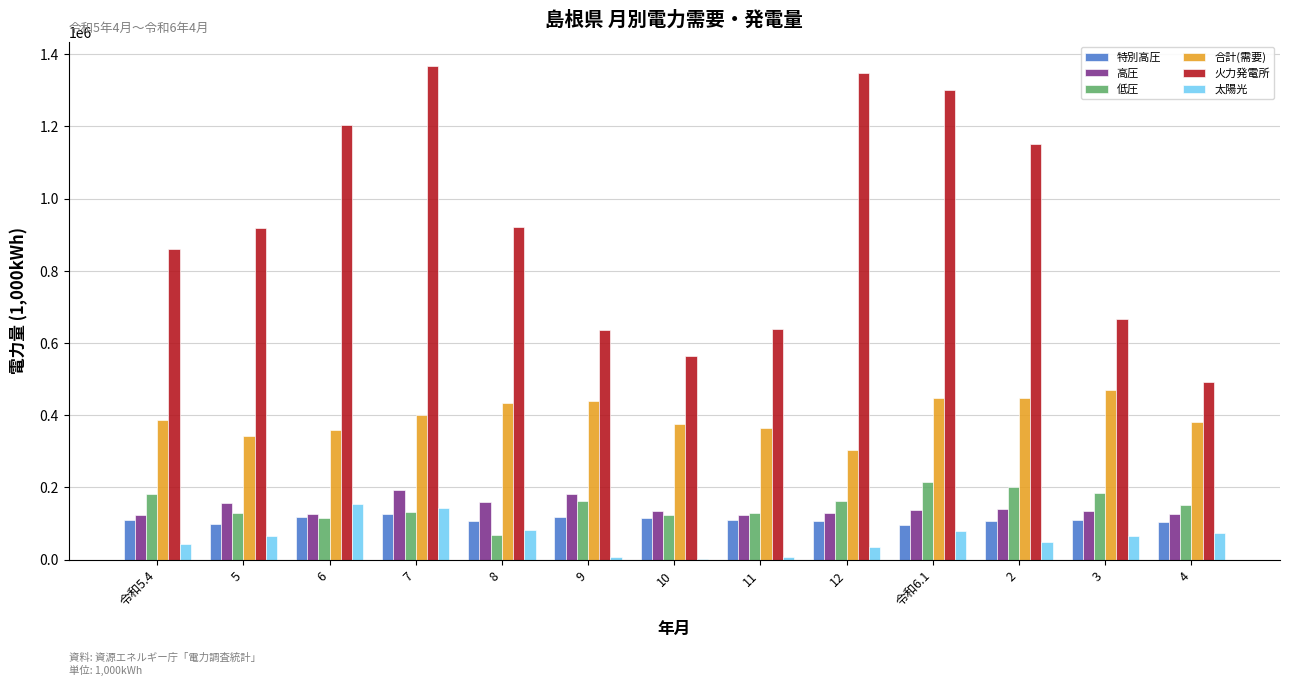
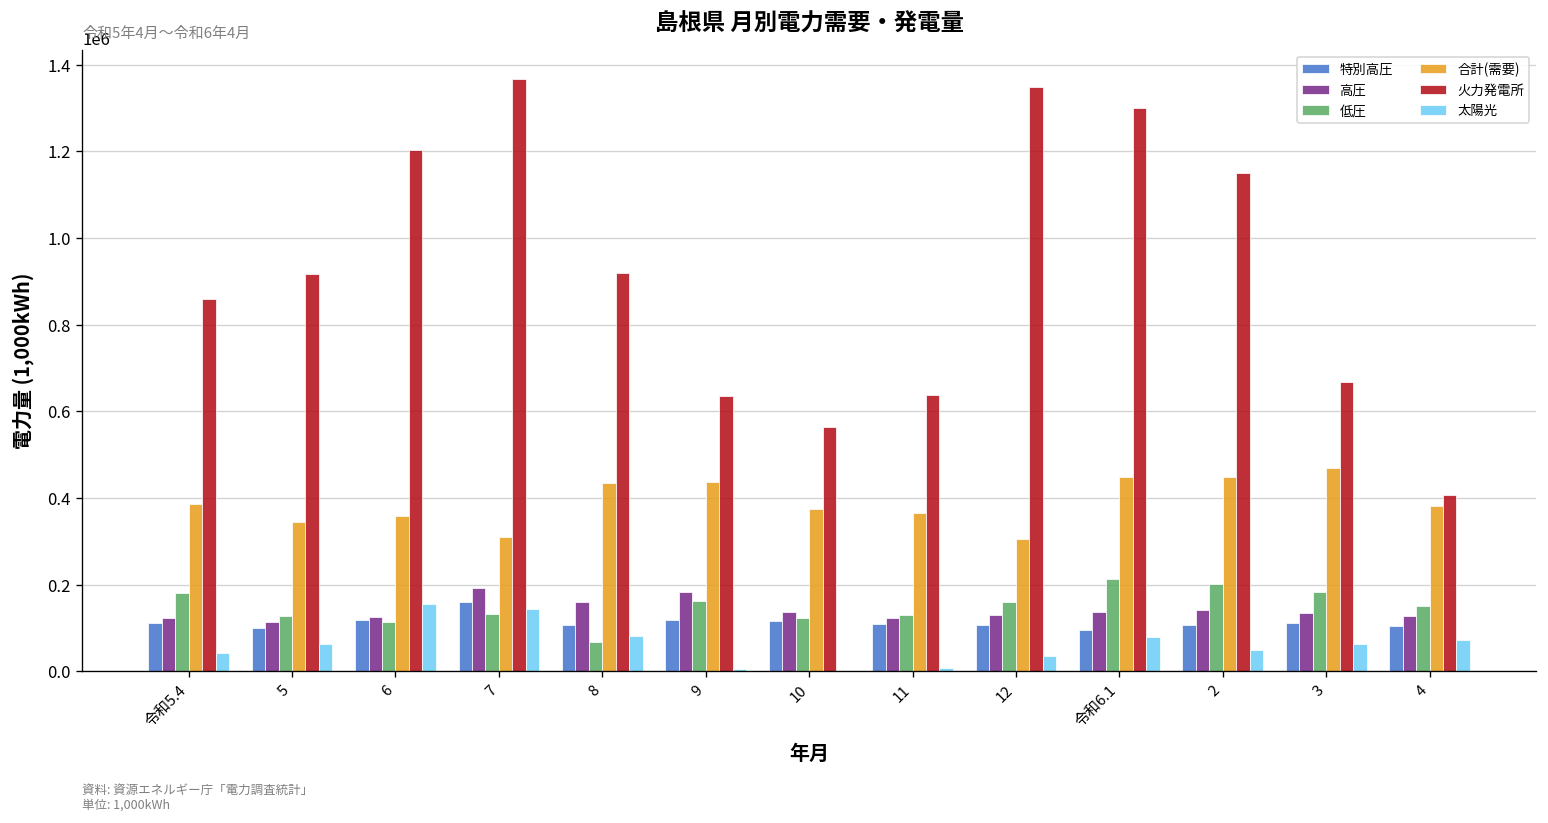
高圧, 5: 160000 -> 120000
特別高圧, 7: 130000 -> 160000
合計(需要), 7: 400000 -> 310000
火力発電所, 4: 490000 -> 410000
